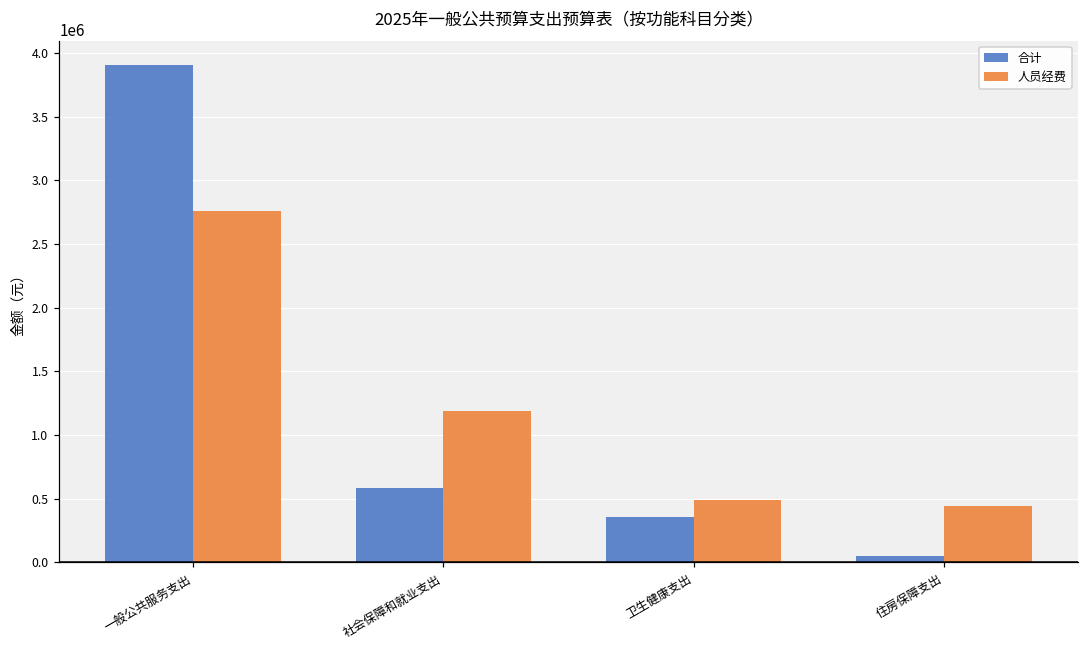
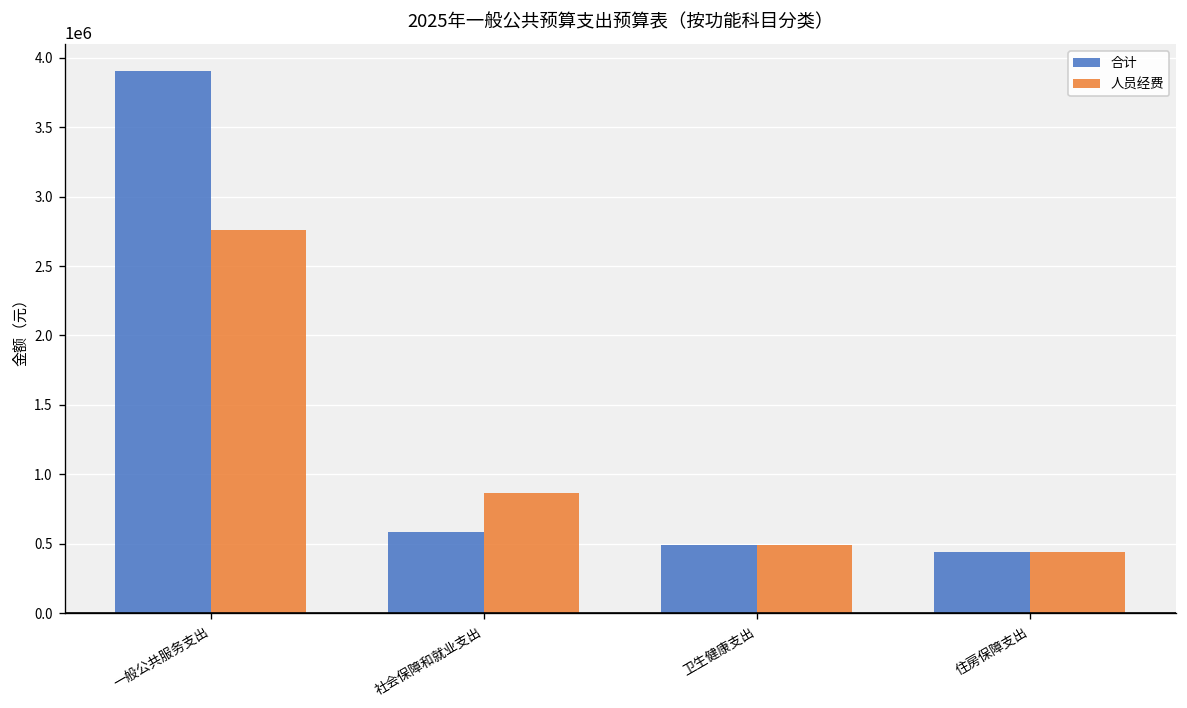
人员经费, 社会保障和就业支出: 1180000 -> 860000
合计, 卫生健康支出: 360000 -> 490000
合计, 住房保障支出: 50000 -> 440000
